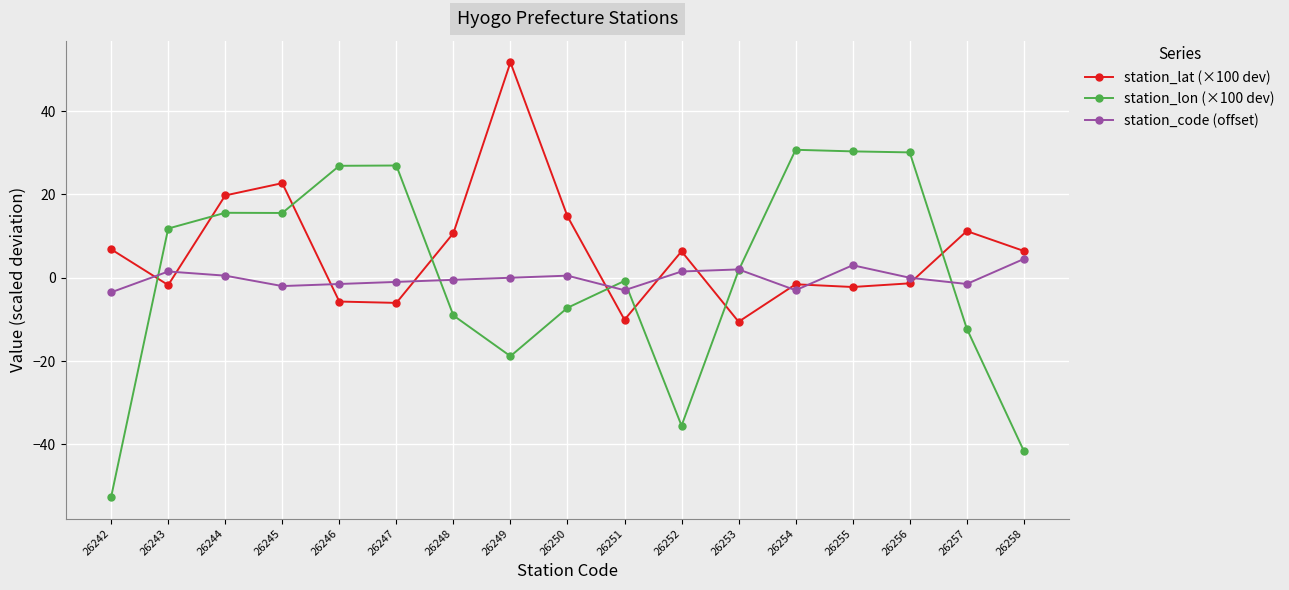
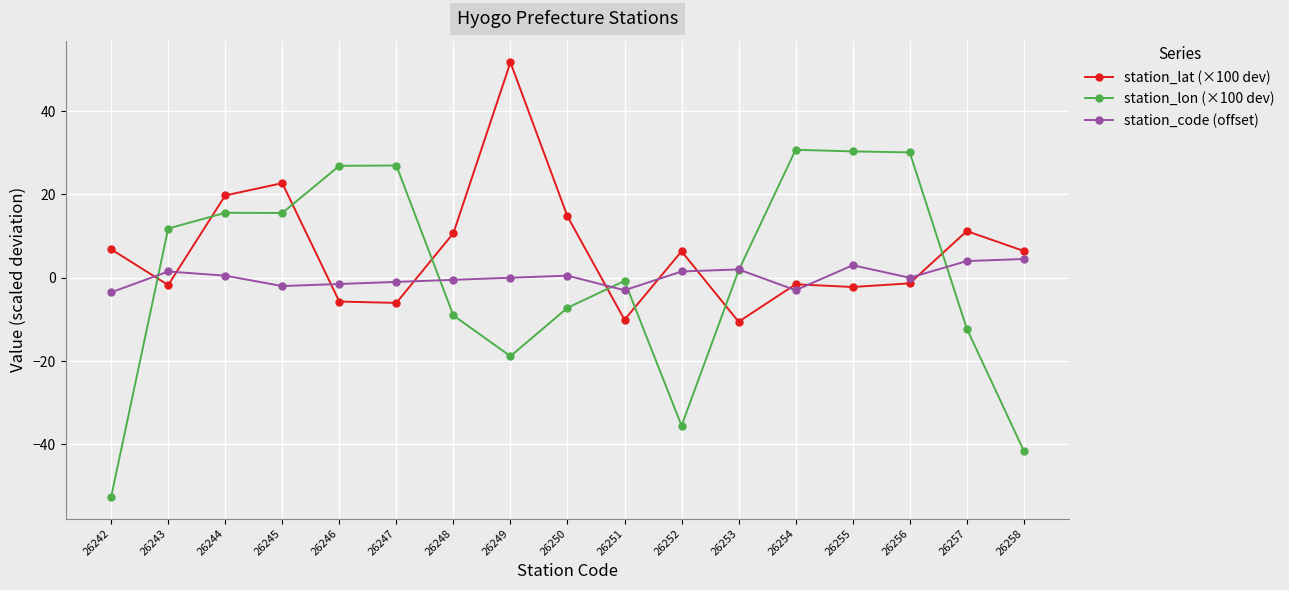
station_code (offset), 26257: -2 -> 4
